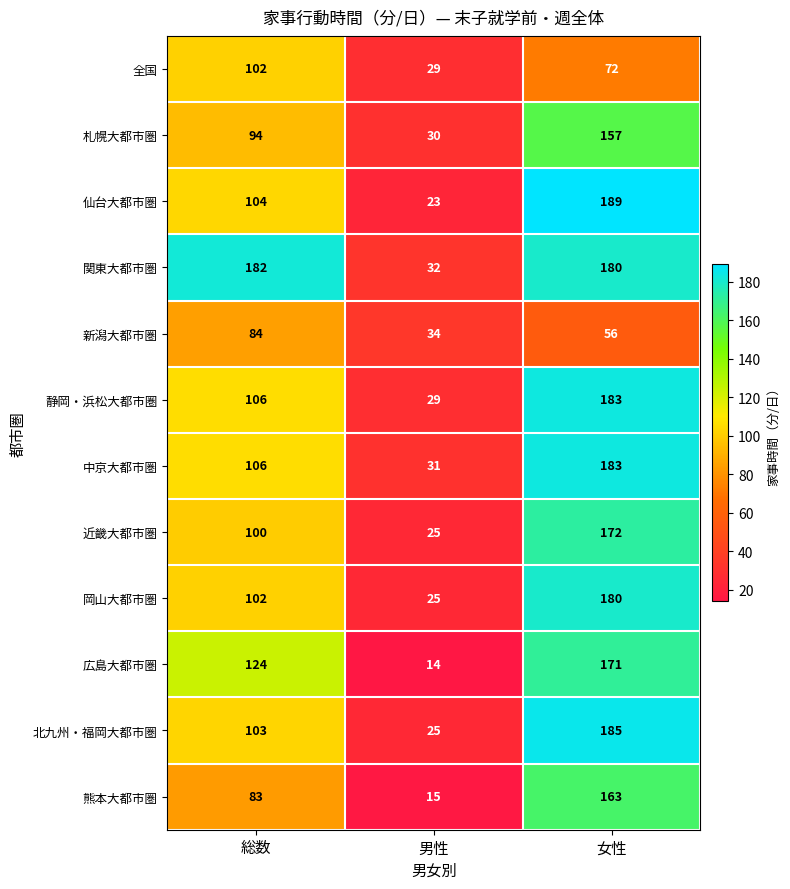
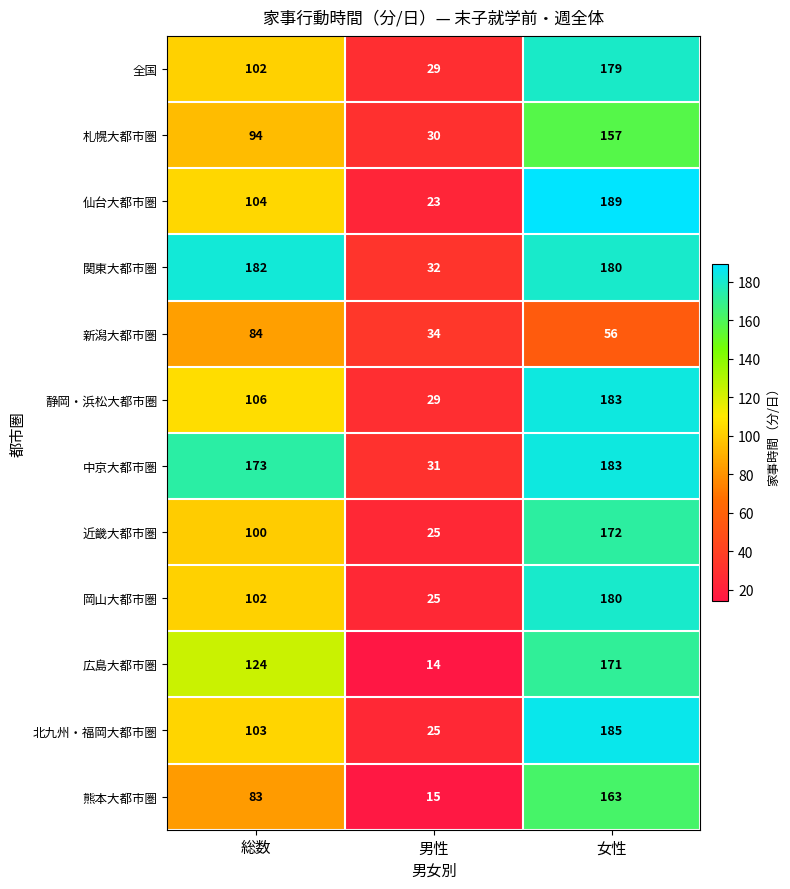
全国, 女性: 72 -> 179
中京大都市圏, 総数: 106 -> 173
